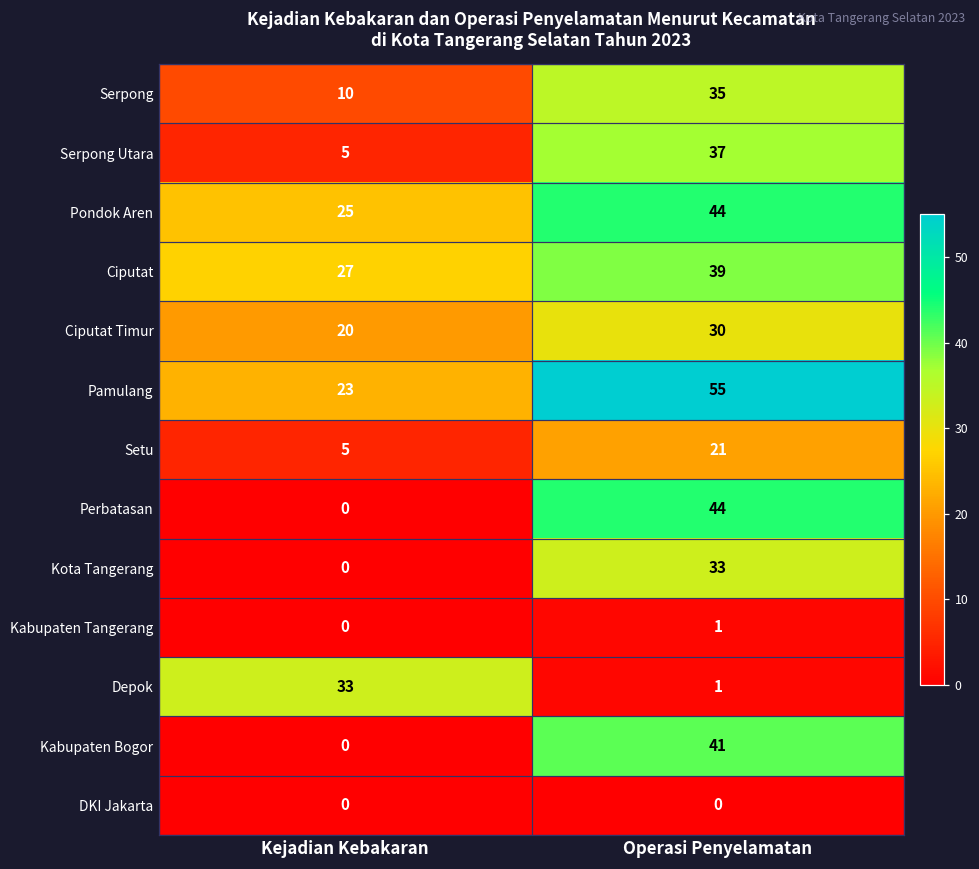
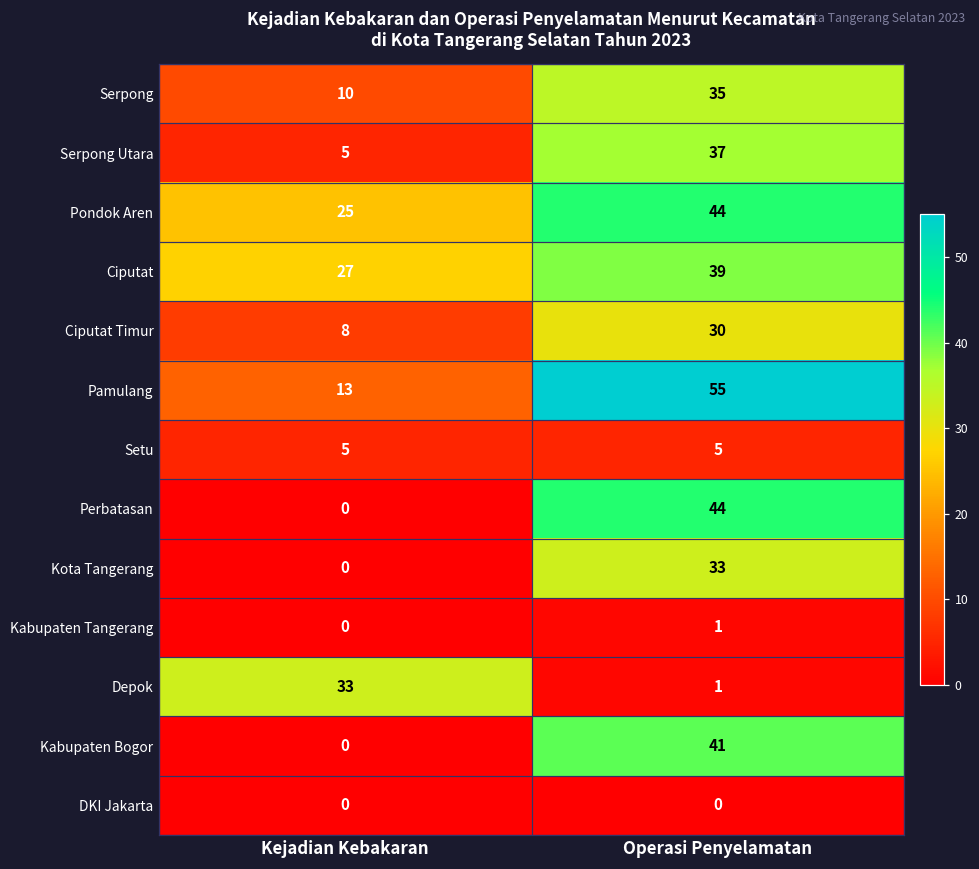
Ciputat Timur, Kejadian Kebakaran: 20 -> 8
Pamulang, Kejadian Kebakaran: 23 -> 13
Setu, Operasi Penyelamatan: 21 -> 5
